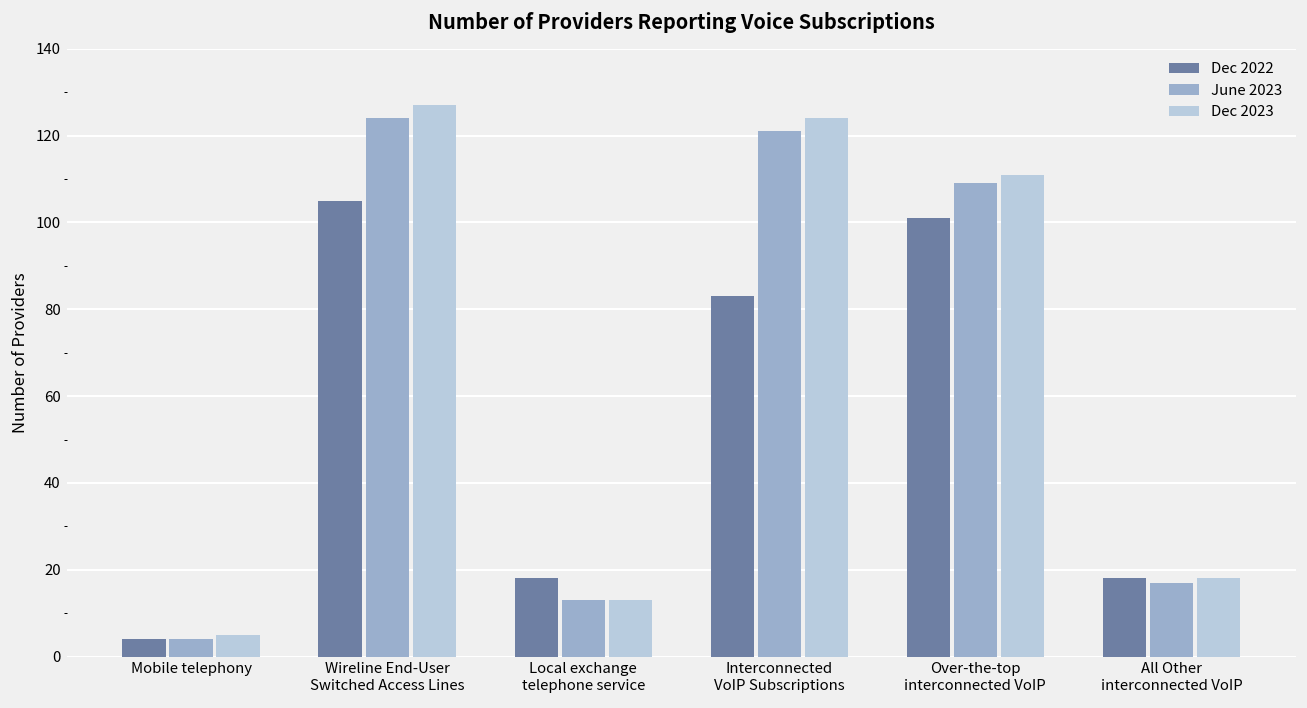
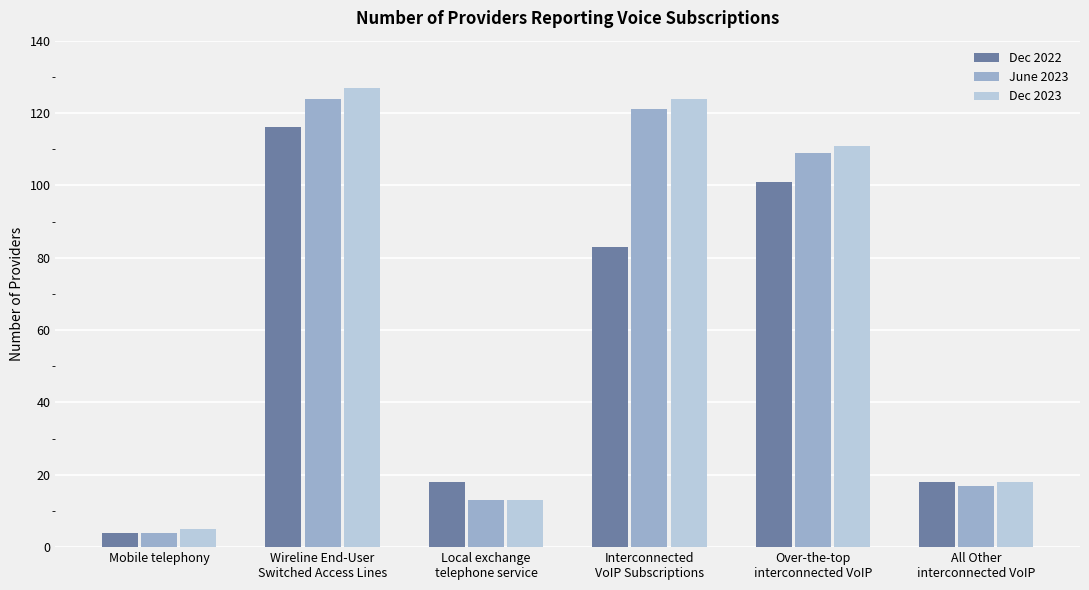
Dec 2022, Wireline End-User Switched Access Lines: 105 -> 116
